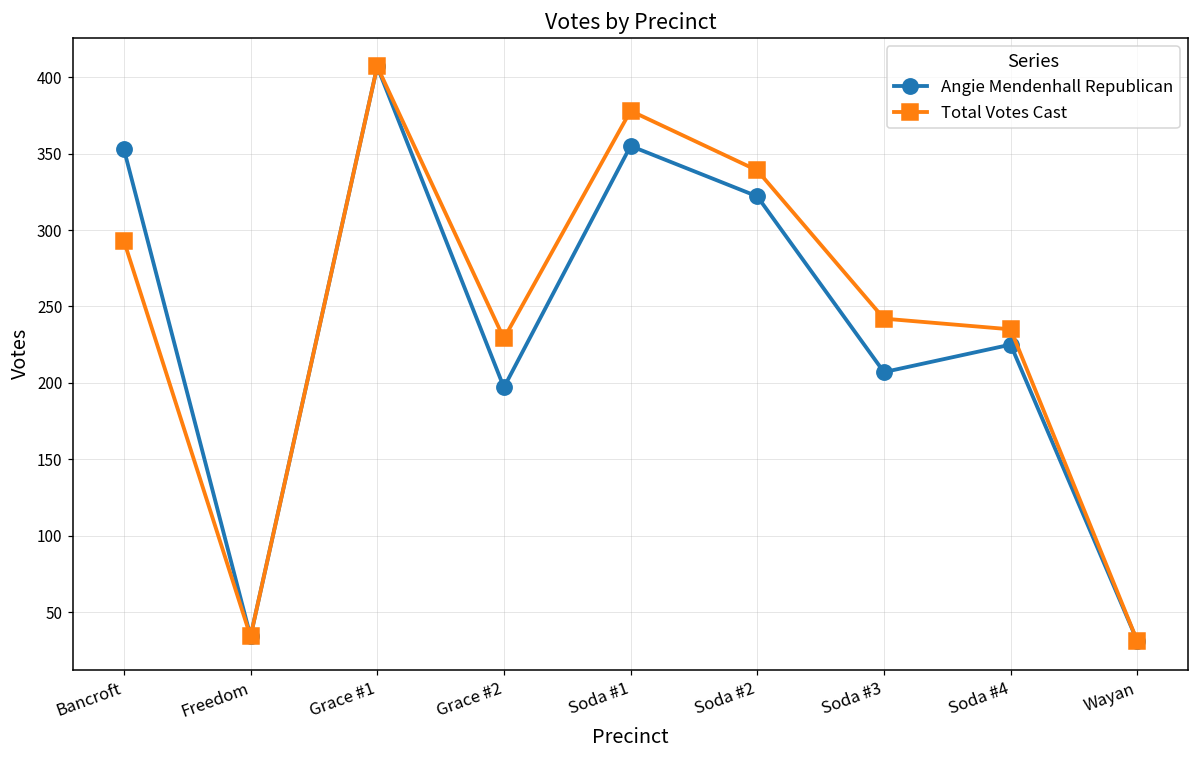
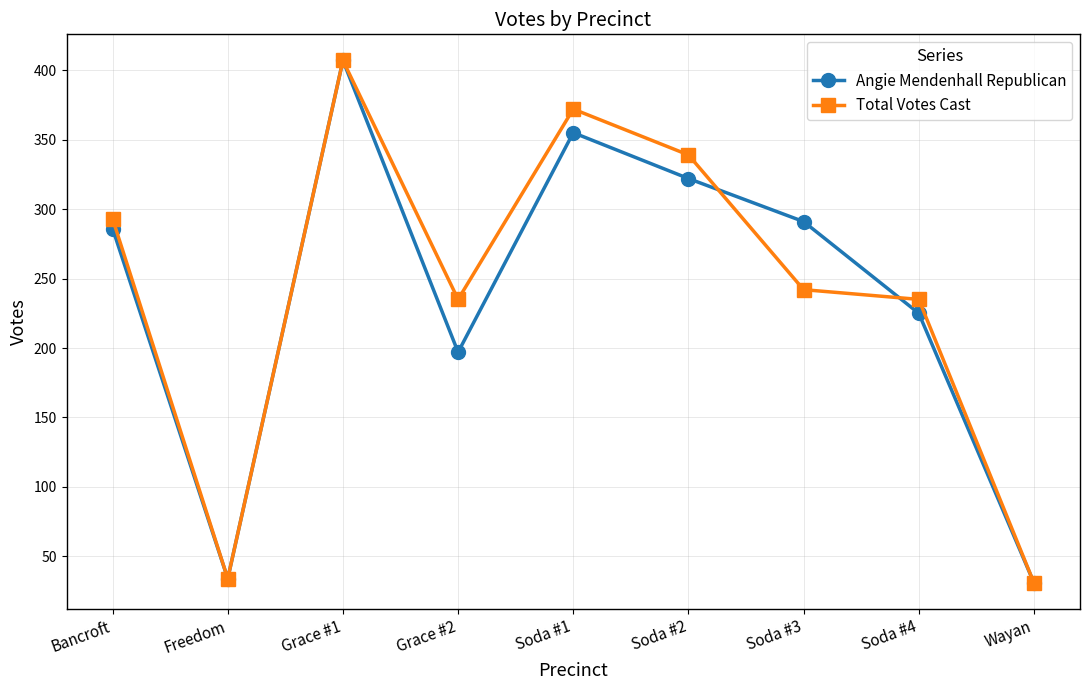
Angie Mendenhall Republican, Bancroft: 353 -> 286
Total Votes Cast, Grace #2: 229 -> 235
Total Votes Cast, Soda #1: 378 -> 372
Angie Mendenhall Republican, Soda #3: 207 -> 291
